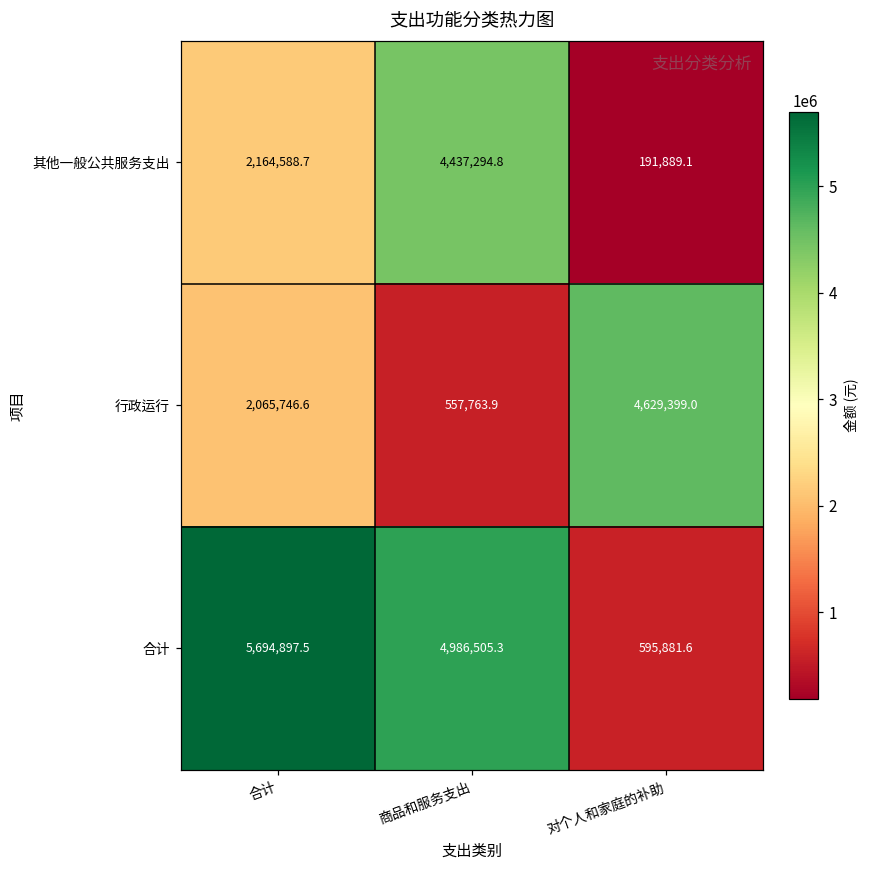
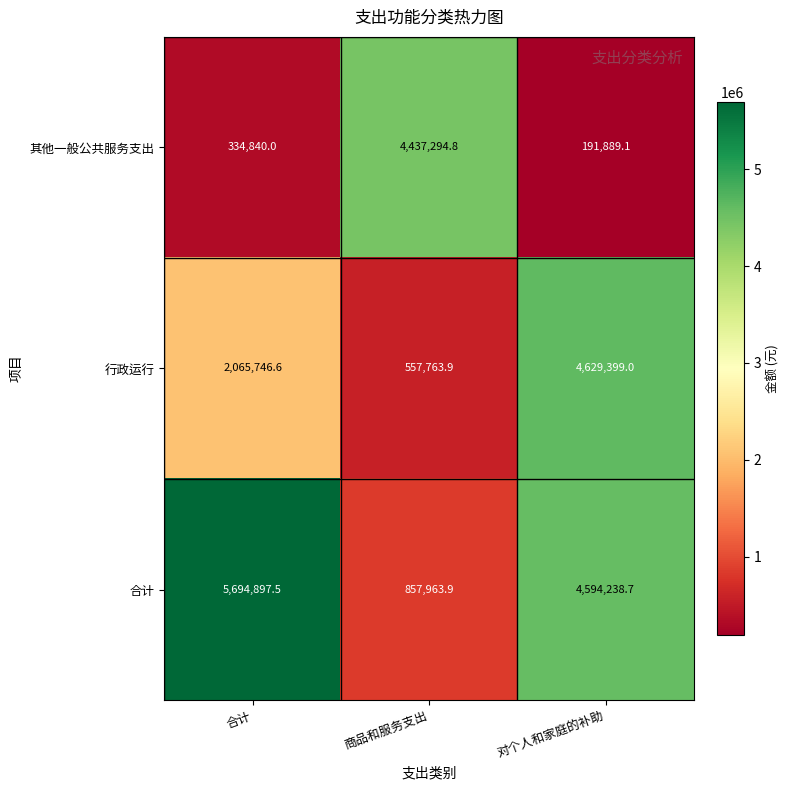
其他一般公共服务支出, 合计: 2,164,588.7 -> 334,840.0
合计, 商品和服务支出: 4,986,505.3 -> 857,963.9
合计, 对个人和家庭的补助: 595,881.6 -> 4,594,238.7
